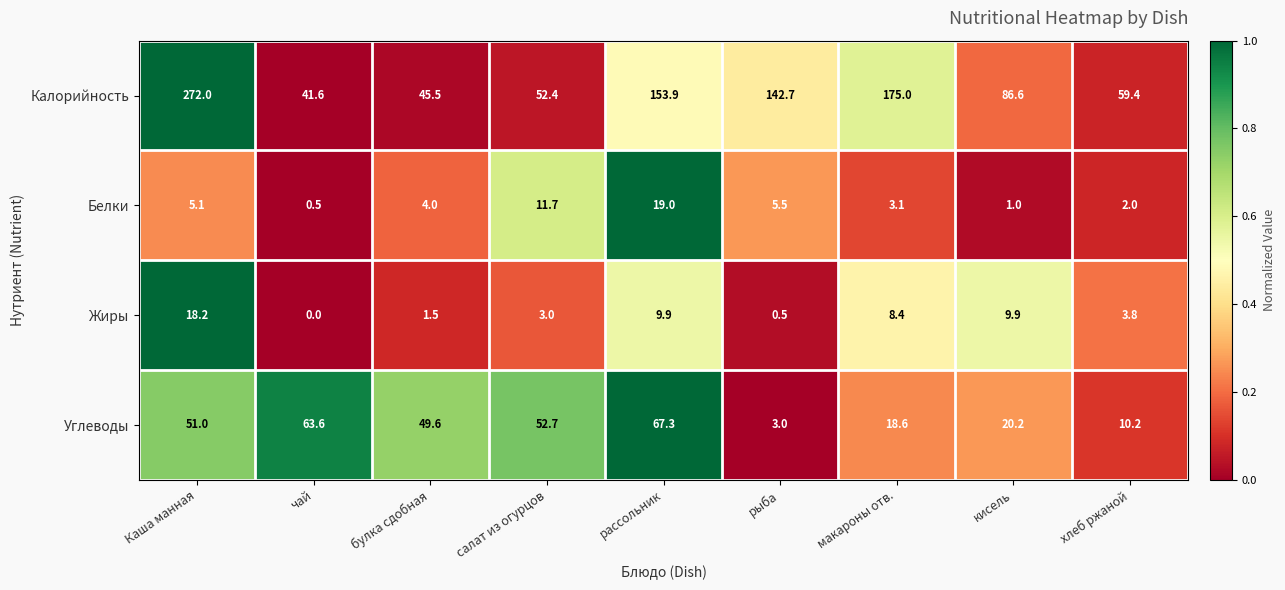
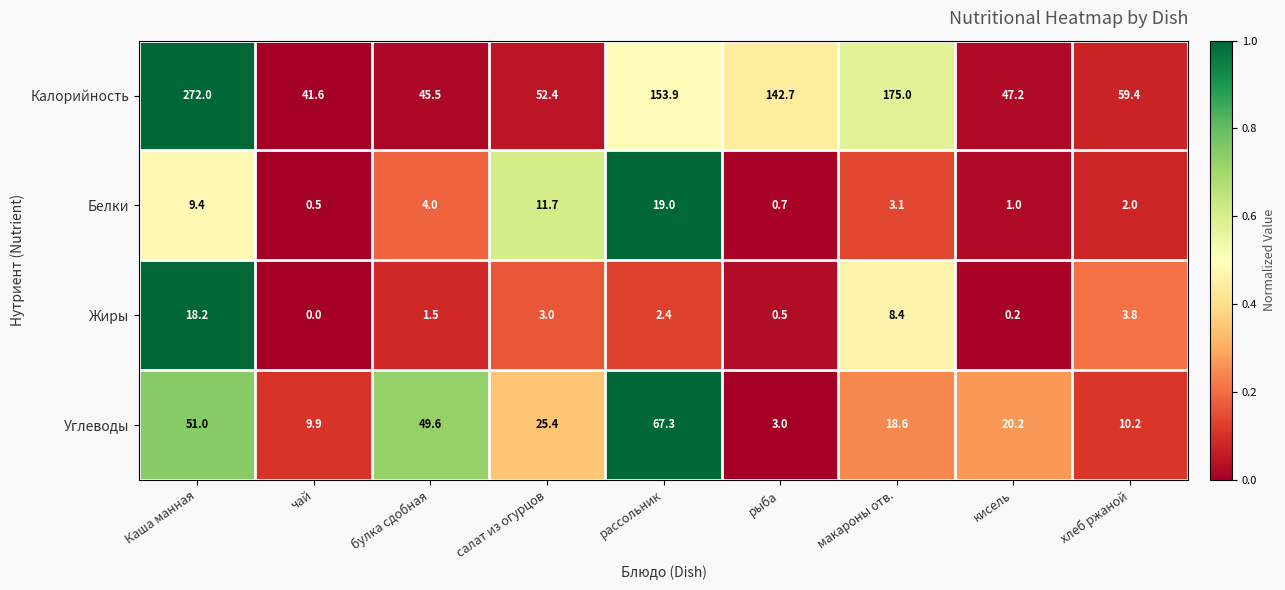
Калорийность, кисель: 86.6 -> 47.2
Белки, Каша манная: 5.1 -> 9.4
Белки, рыба: 5.5 -> 0.7
Жиры, рассольник: 9.9 -> 2.4
Жиры, кисель: 9.9 -> 0.2
Углеводы, чай: 63.6 -> 9.9
Углеводы, салат из огурцов: 52.7 -> 25.4
